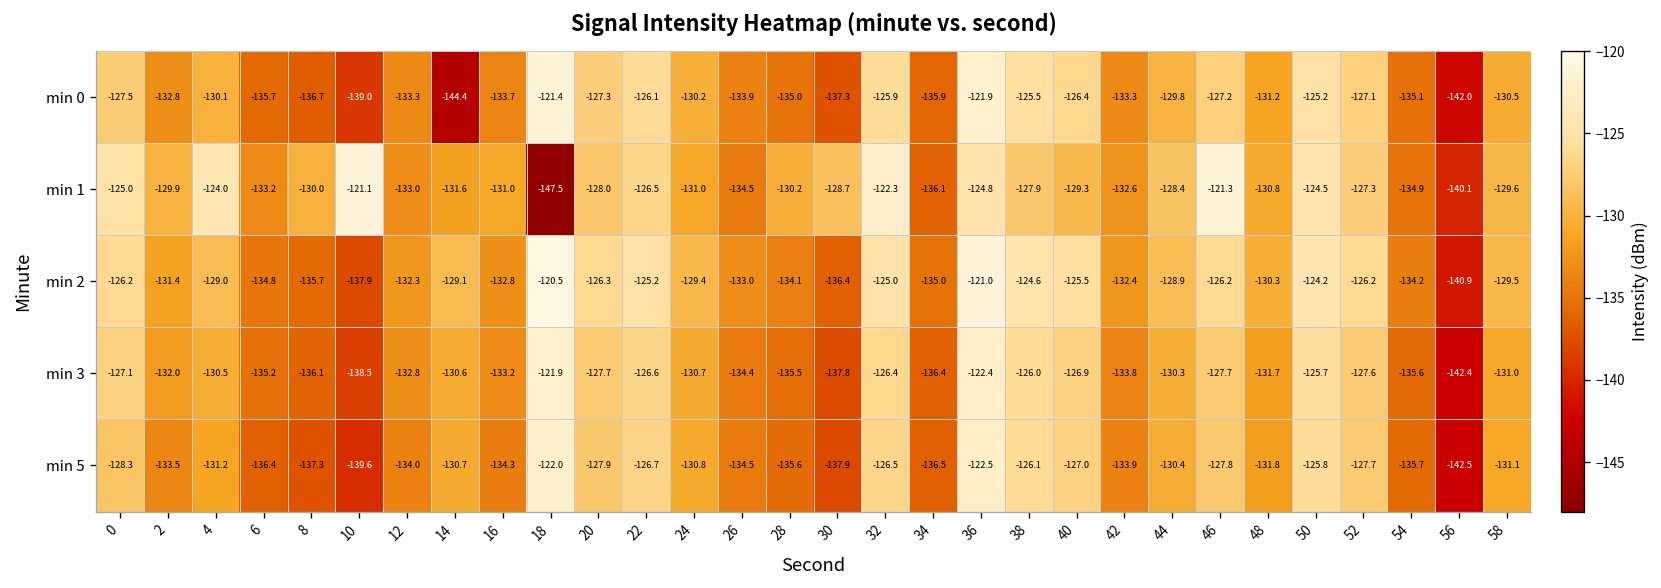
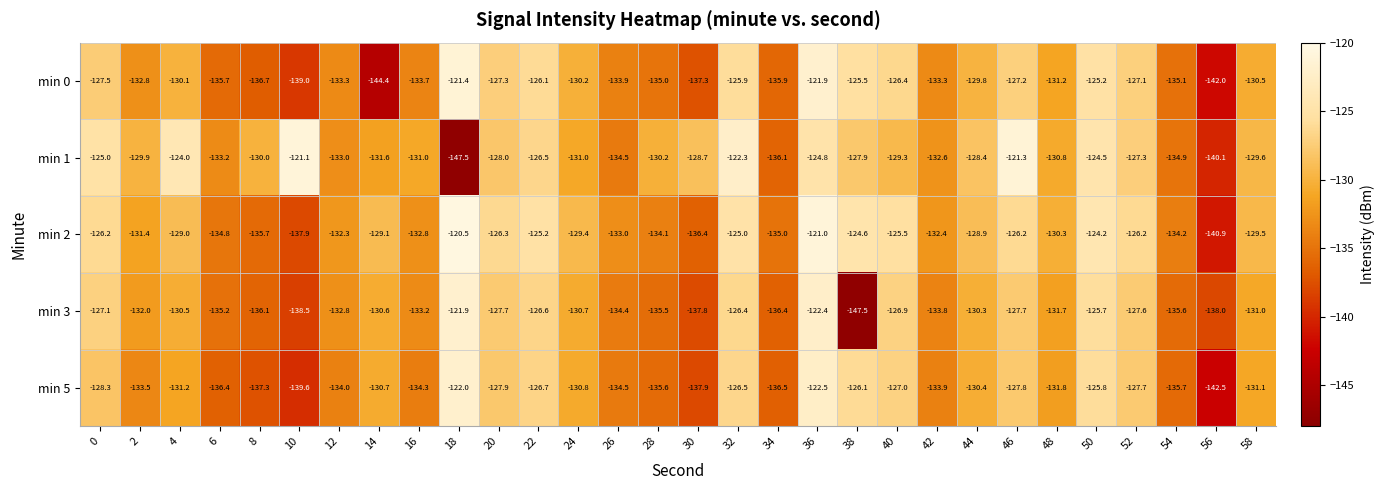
min 3, 38: -126.0 -> -147.5
min 3, 56: -142.4 -> -138.0
